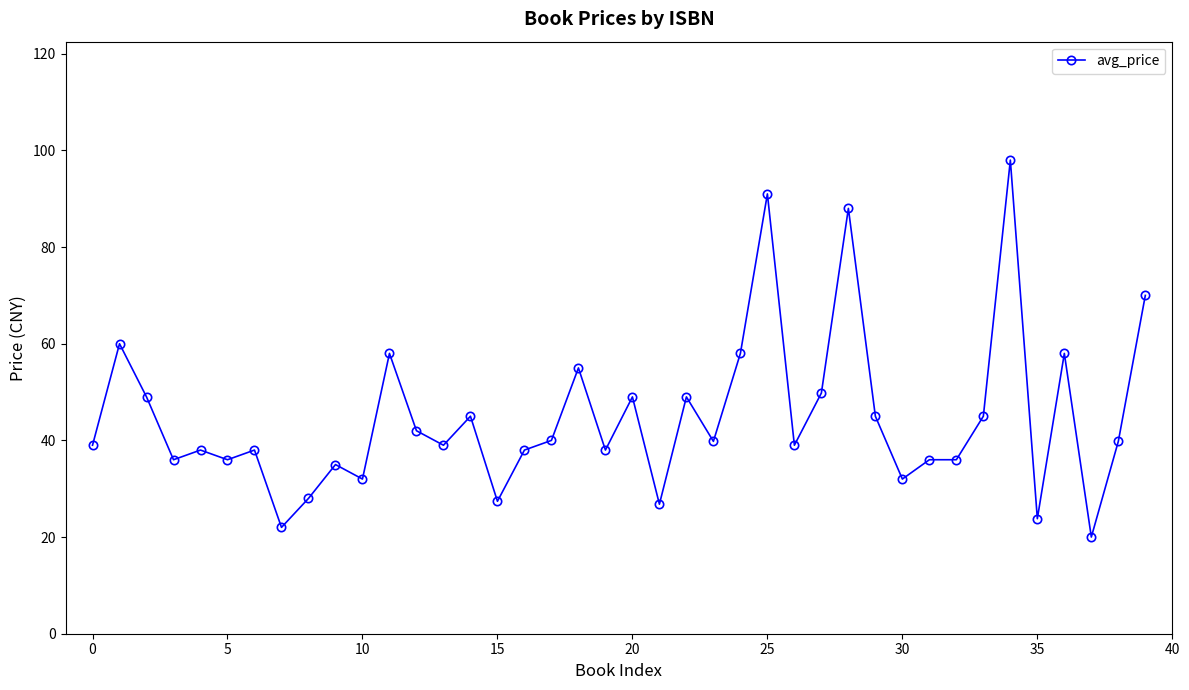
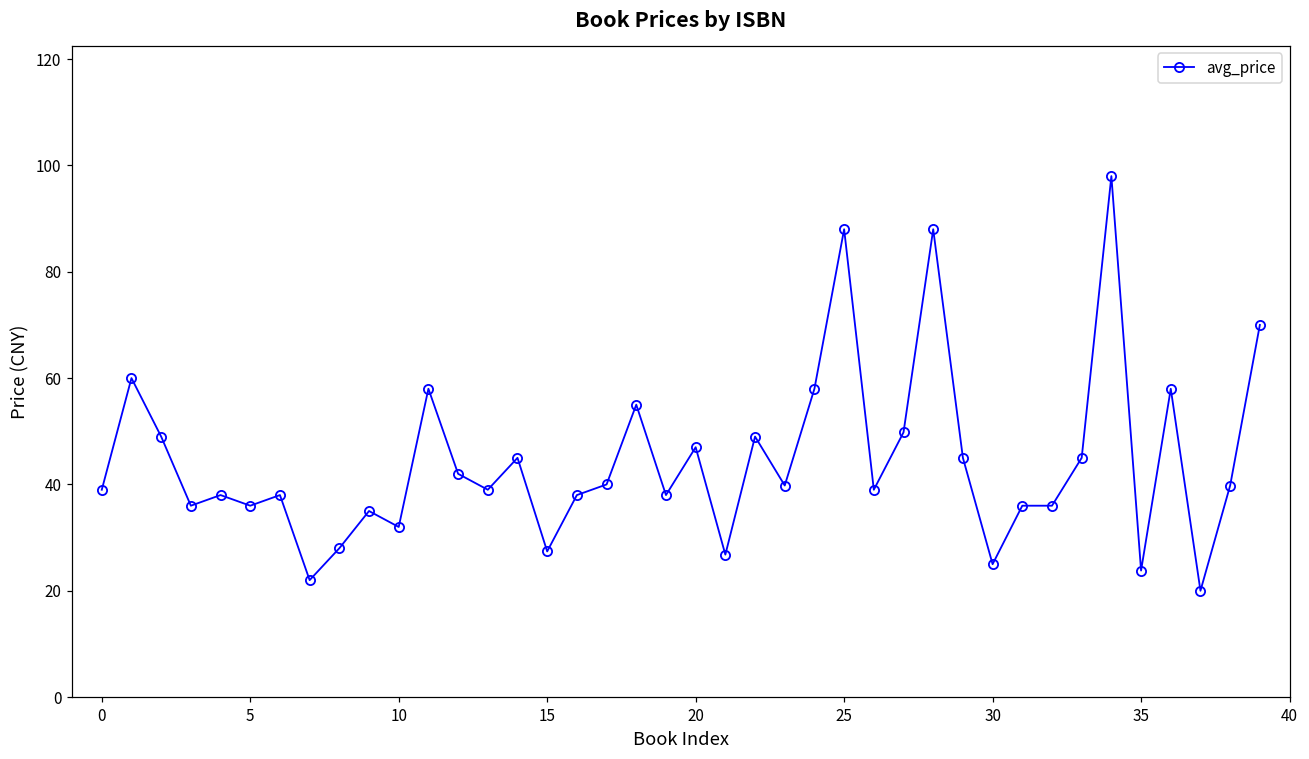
20: 49 -> 47
25: 91 -> 88
30: 32 -> 25
